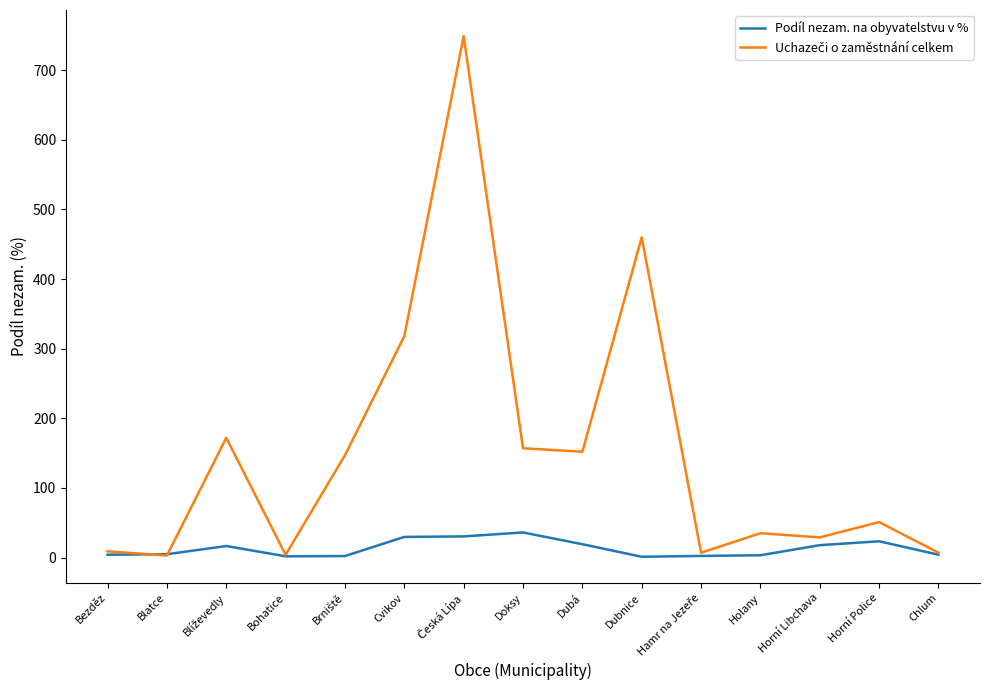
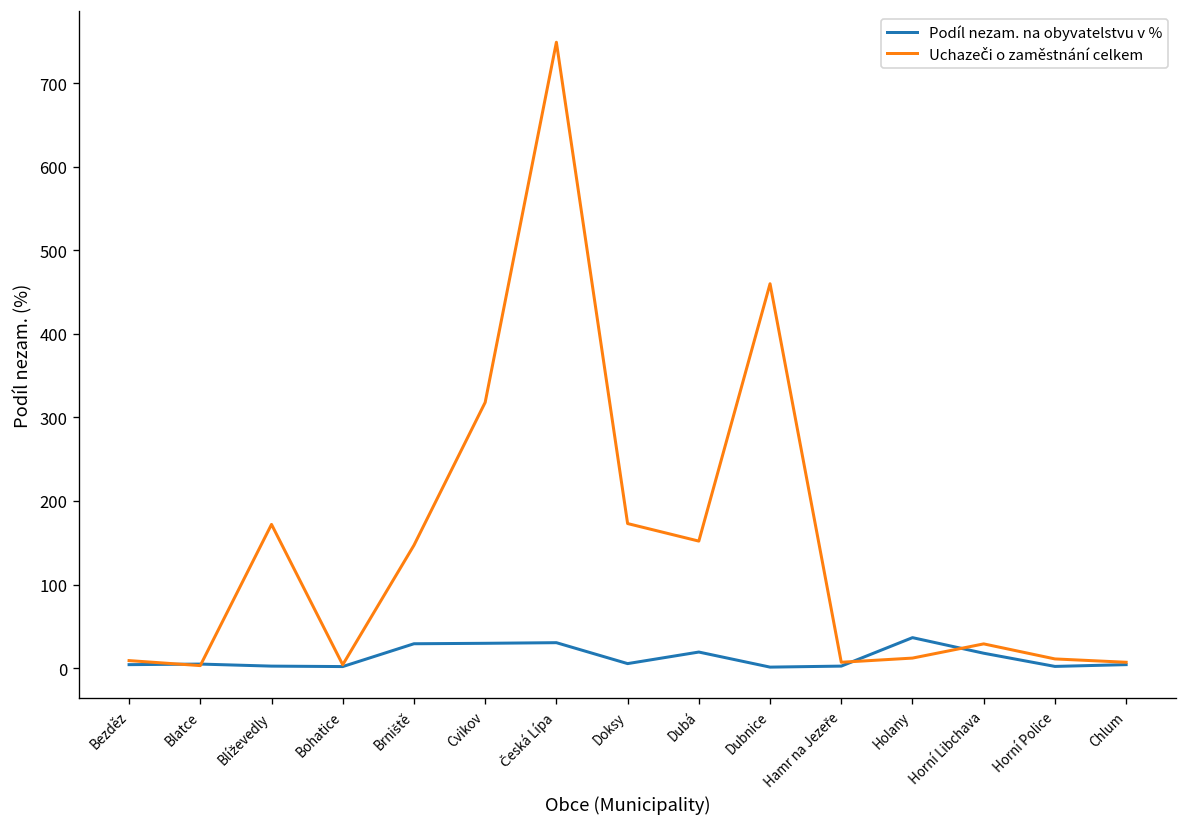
Podíl nezam. na obyvatelstvu v %, Blíževedly: 20 -> 0
Podíl nezam. na obyvatelstvu v %, Brniště: 0 -> 30
Podíl nezam. na obyvatelstvu v %, Doksy: 40 -> 10
Uchazeči o zaměstnání celkem, Doksy: 160 -> 170
Podíl nezam. na obyvatelstvu v %, Holany: 0 -> 40
Uchazeči o zaměstnání celkem, Holany: 40 -> 10
Podíl nezam. na obyvatelstvu v %, Horní Police: 20 -> 0
Uchazeči o zaměstnání celkem, Horní Police: 50 -> 10
